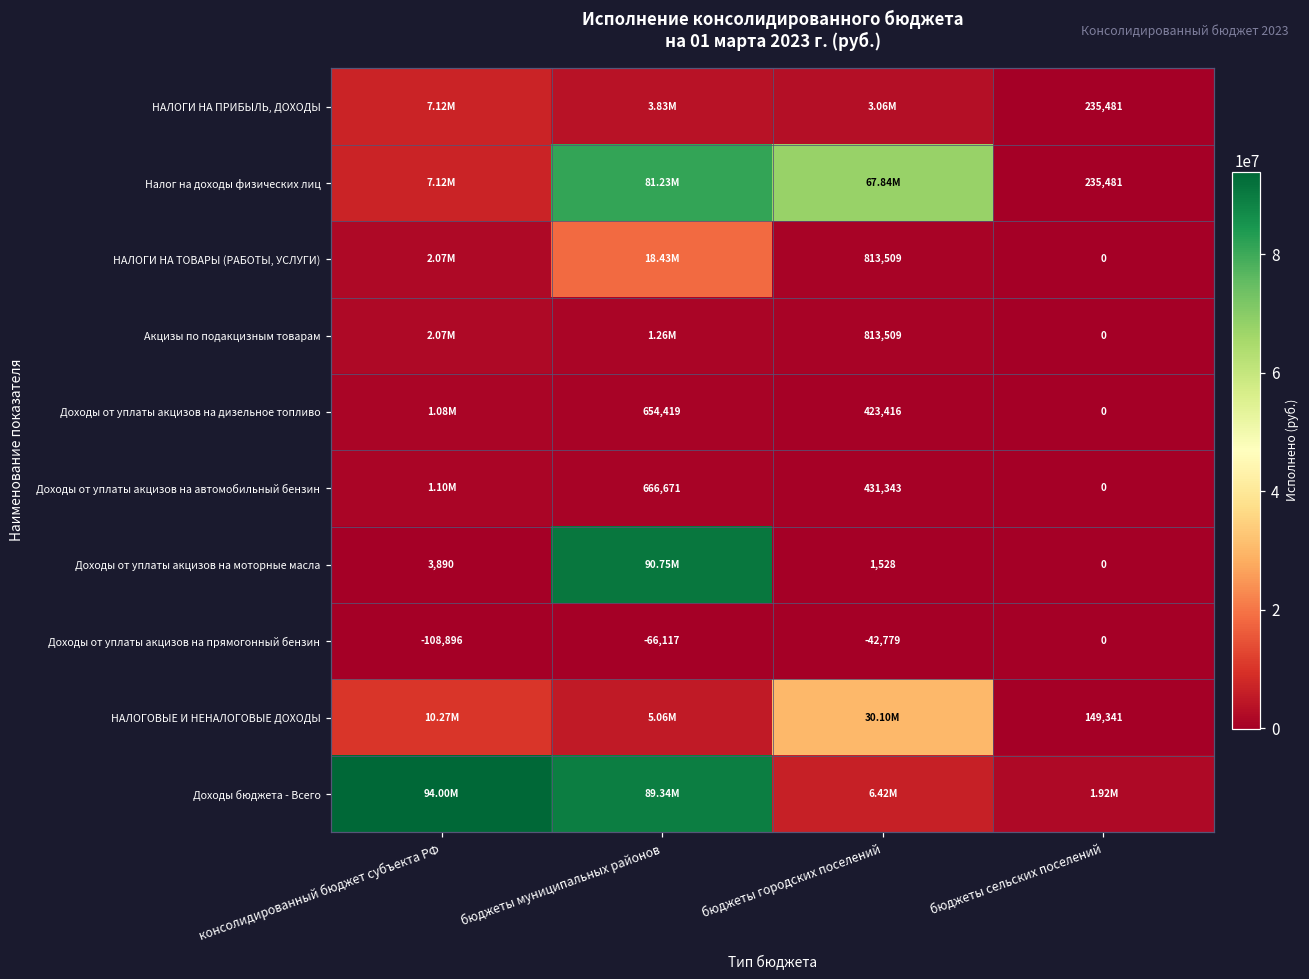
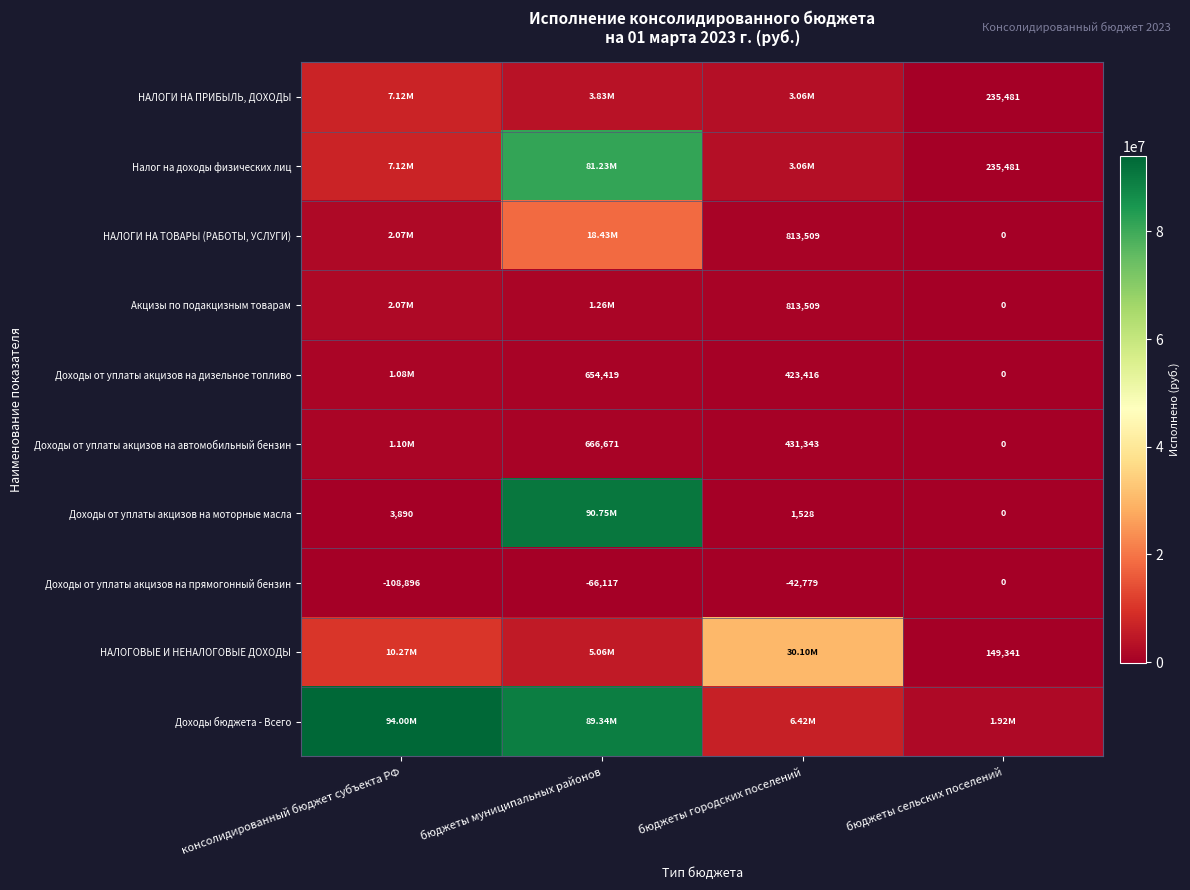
Налог на доходы физических лиц, бюджеты городских поселений: 67.84M -> 3.06M
